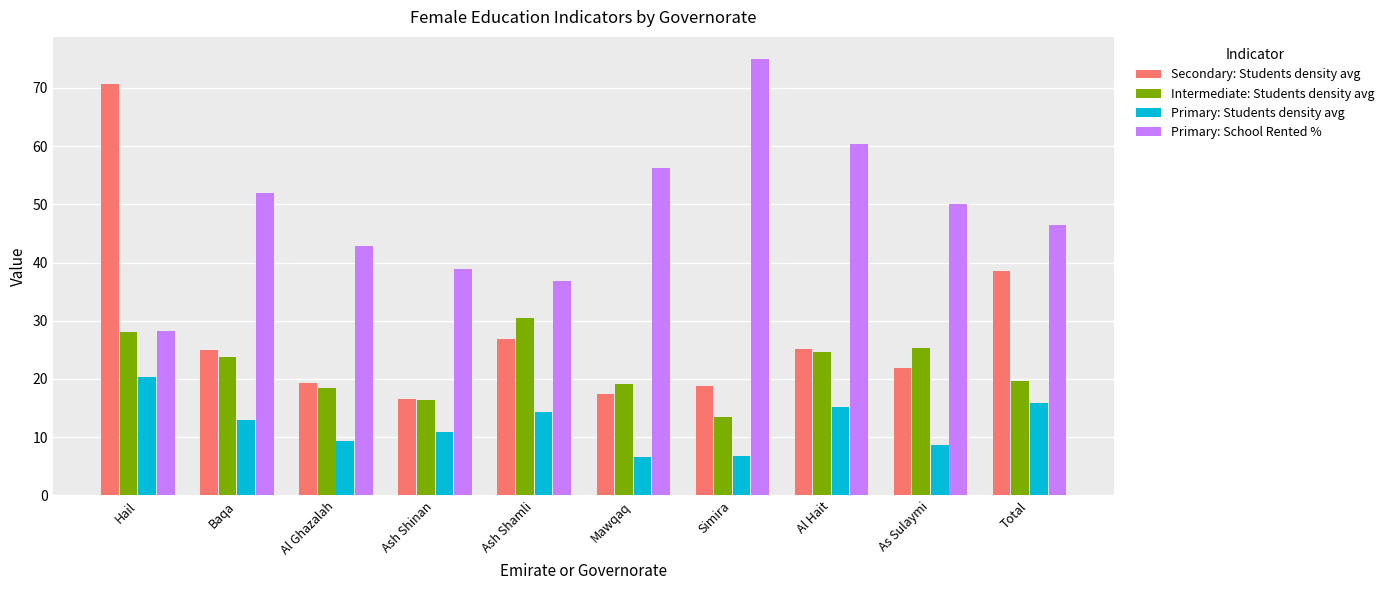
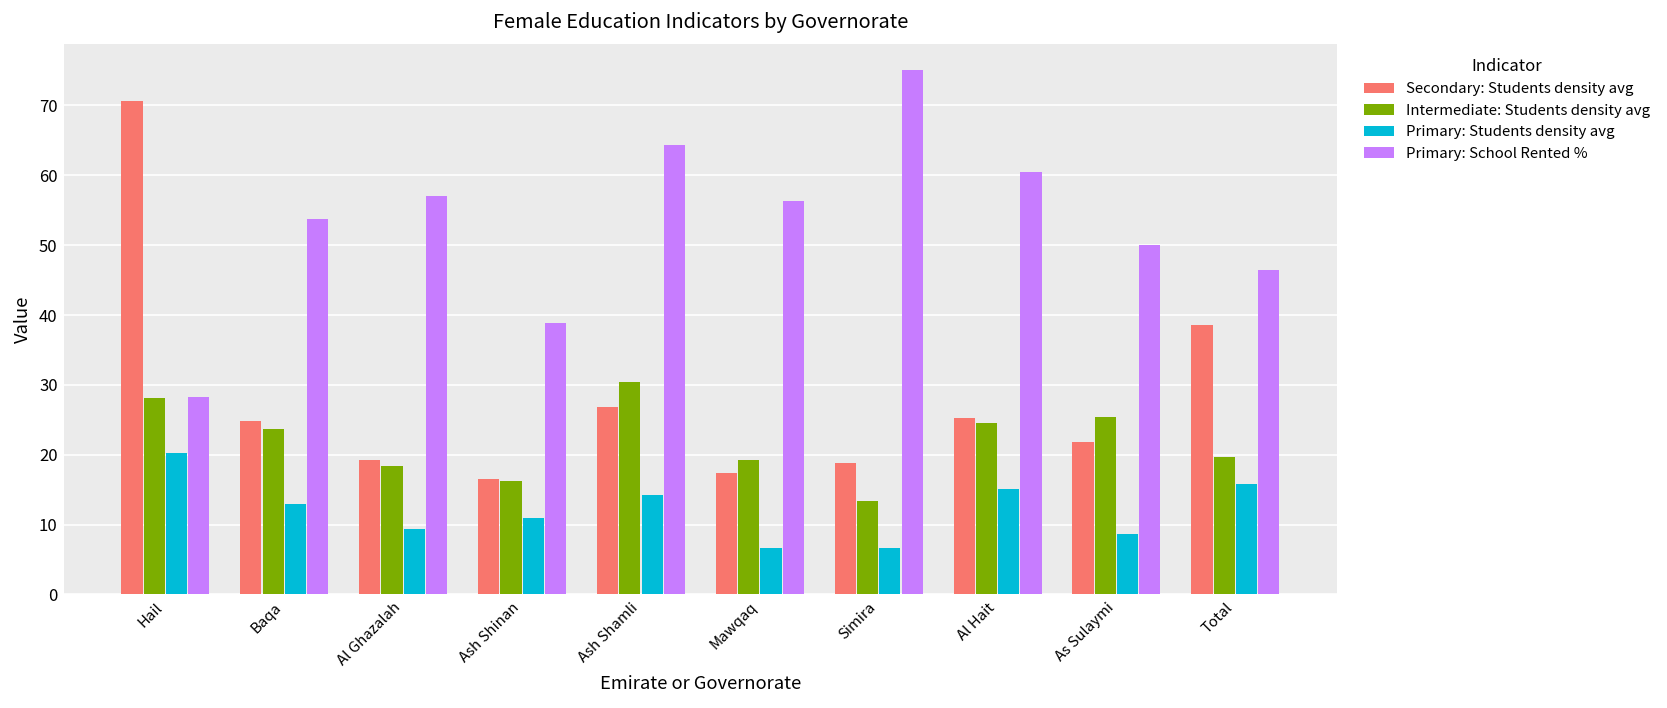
Primary: School Rented %, Baqa: 52 -> 54
Primary: School Rented %, Al Ghazalah: 43 -> 57
Primary: School Rented %, Ash Shamli: 37 -> 64
